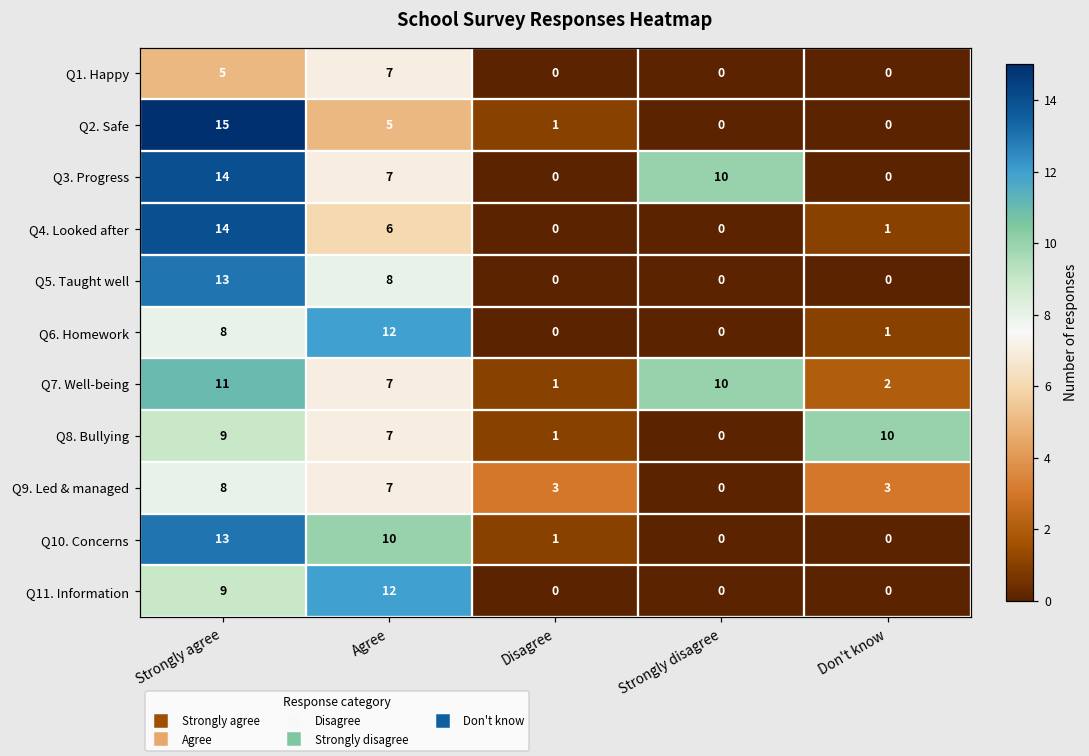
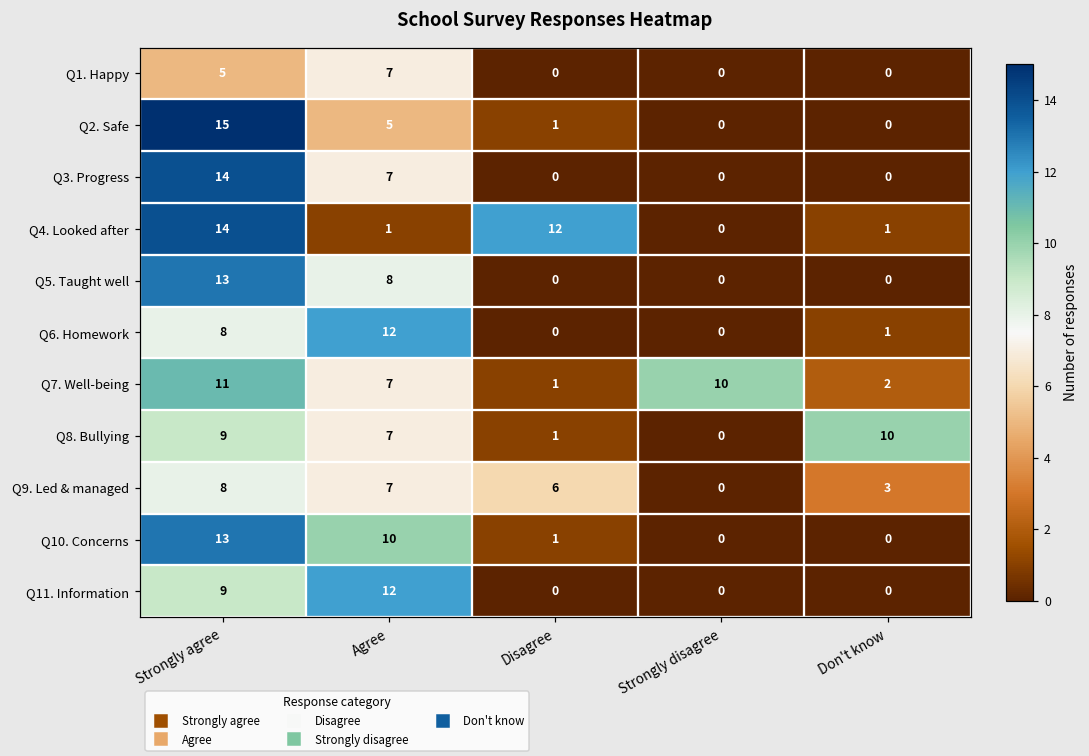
Q3. Progress, Strongly disagree: 10 -> 0
Q4. Looked after, Agree: 6 -> 1
Q4. Looked after, Disagree: 0 -> 12
Q9. Led & managed, Disagree: 3 -> 6
